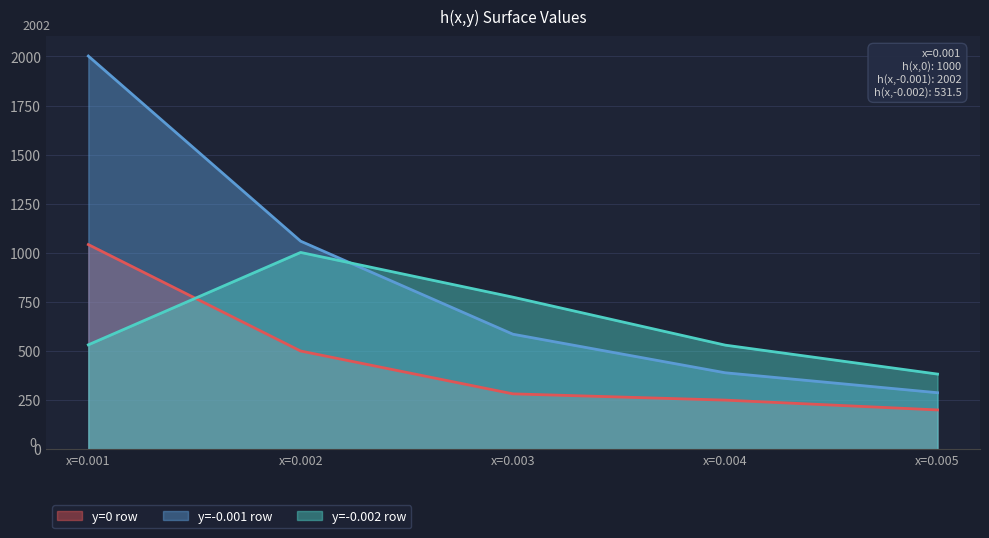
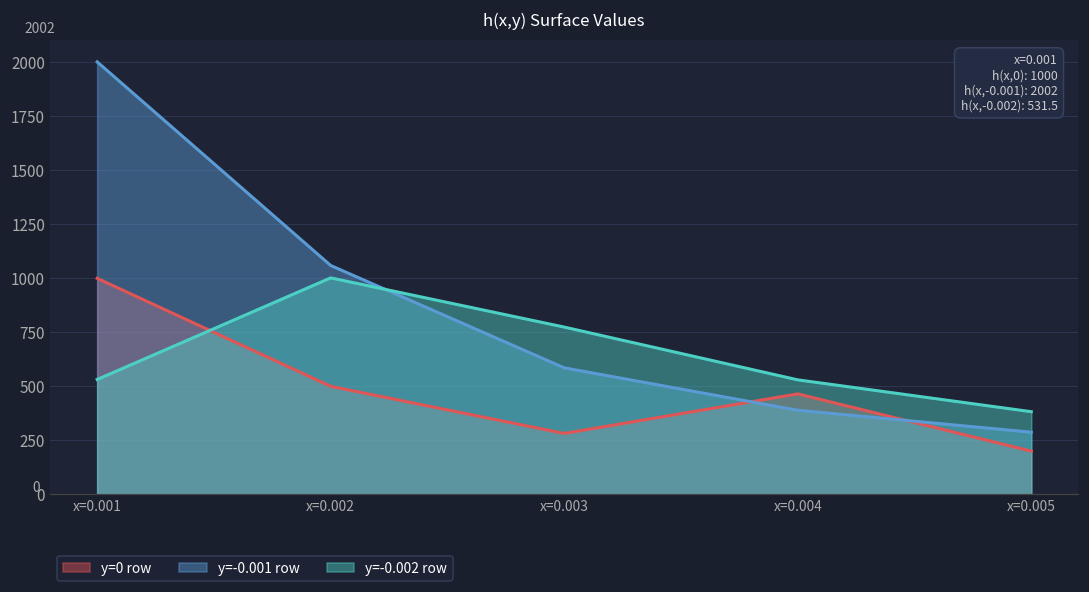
y=0 row, x=0.001: 1040 -> 1000
y=0 row, x=0.004: 250 -> 470
